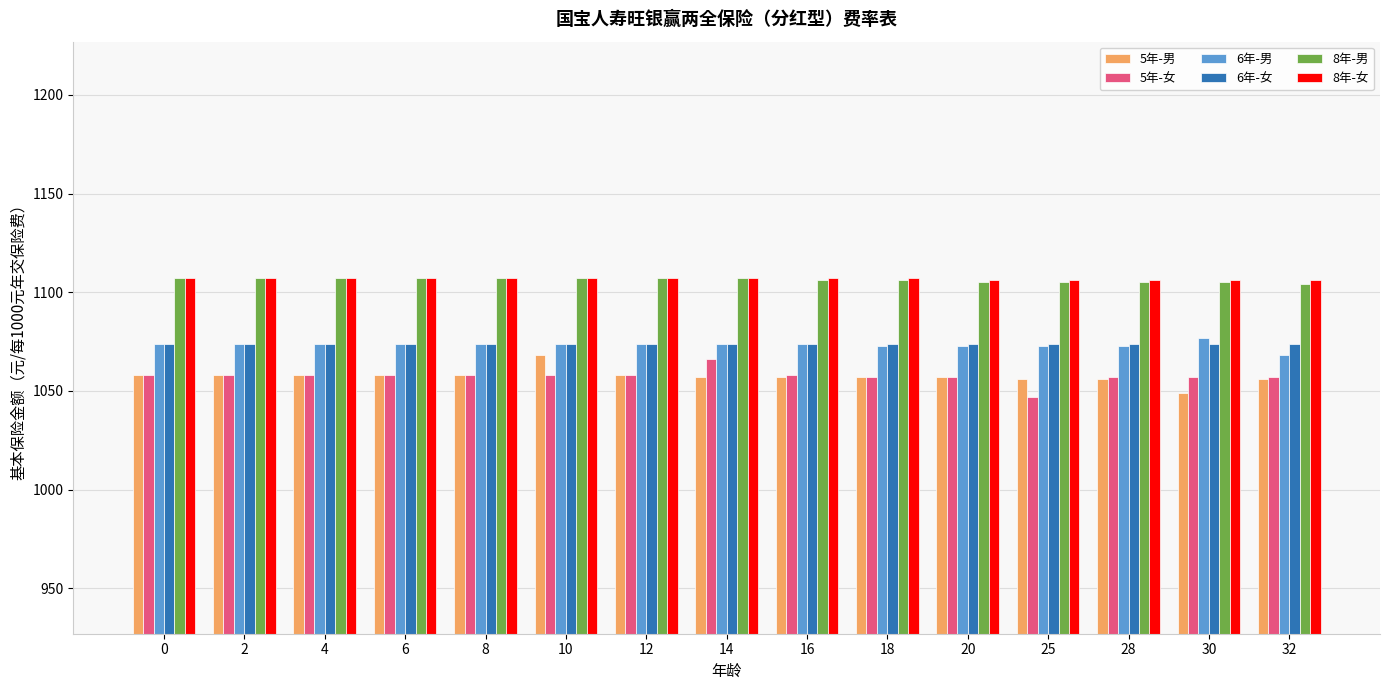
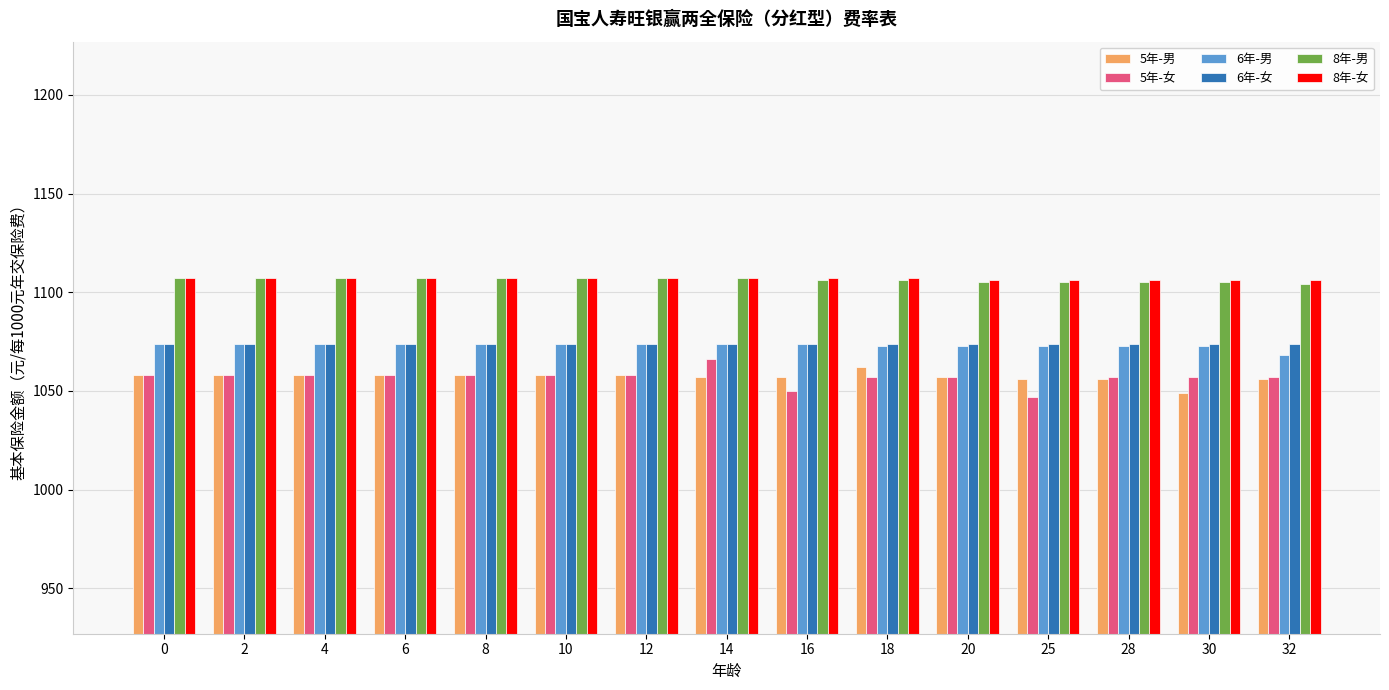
5年-男, 10: 1068 -> 1058
5年-女, 16: 1058 -> 1050
5年-男, 18: 1057 -> 1062
6年-男, 30: 1077 -> 1073
